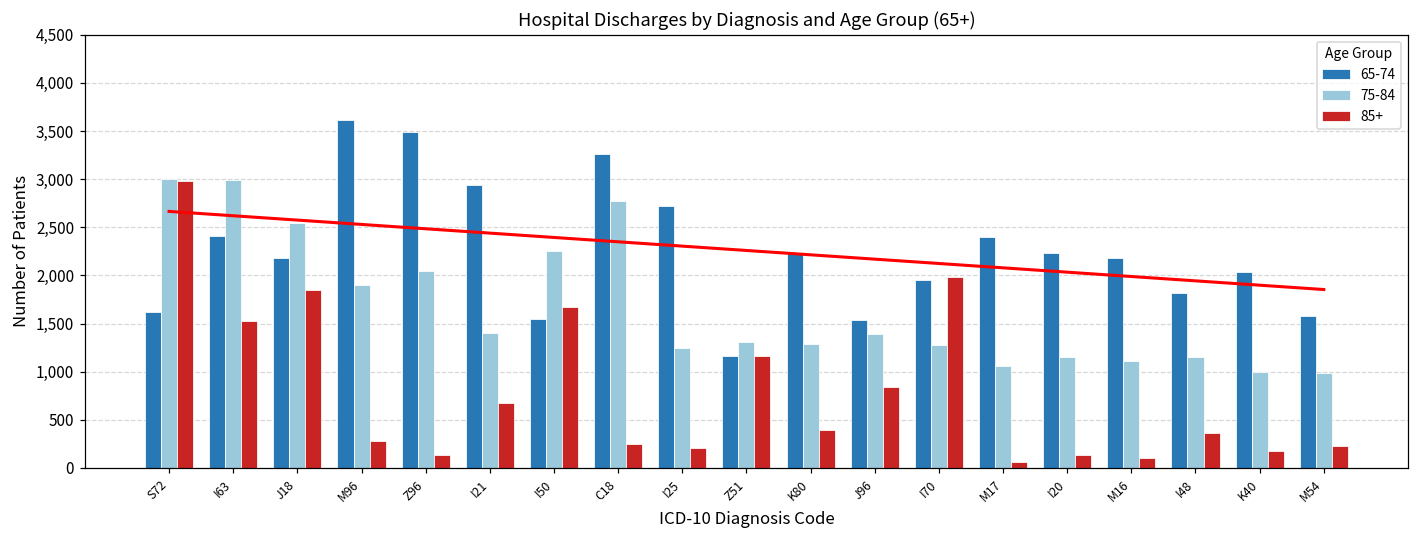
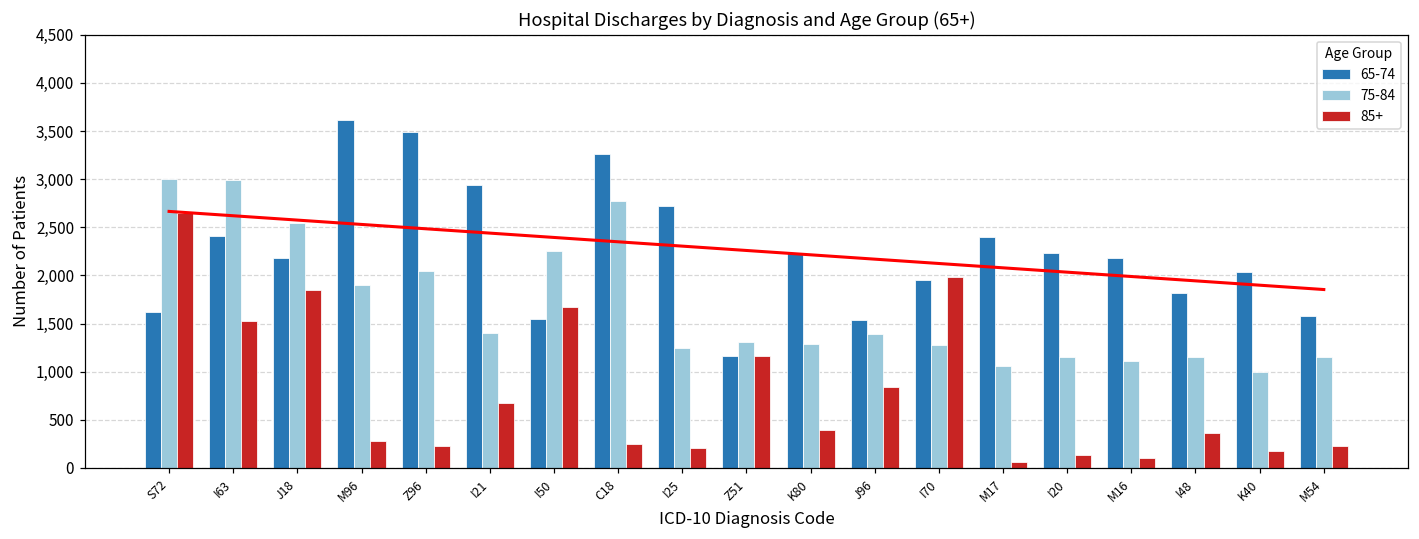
85+, S72: 3,000 -> 2,700
85+, Z96: 100 -> 200
75-84, M54: 1,000 -> 1,200
